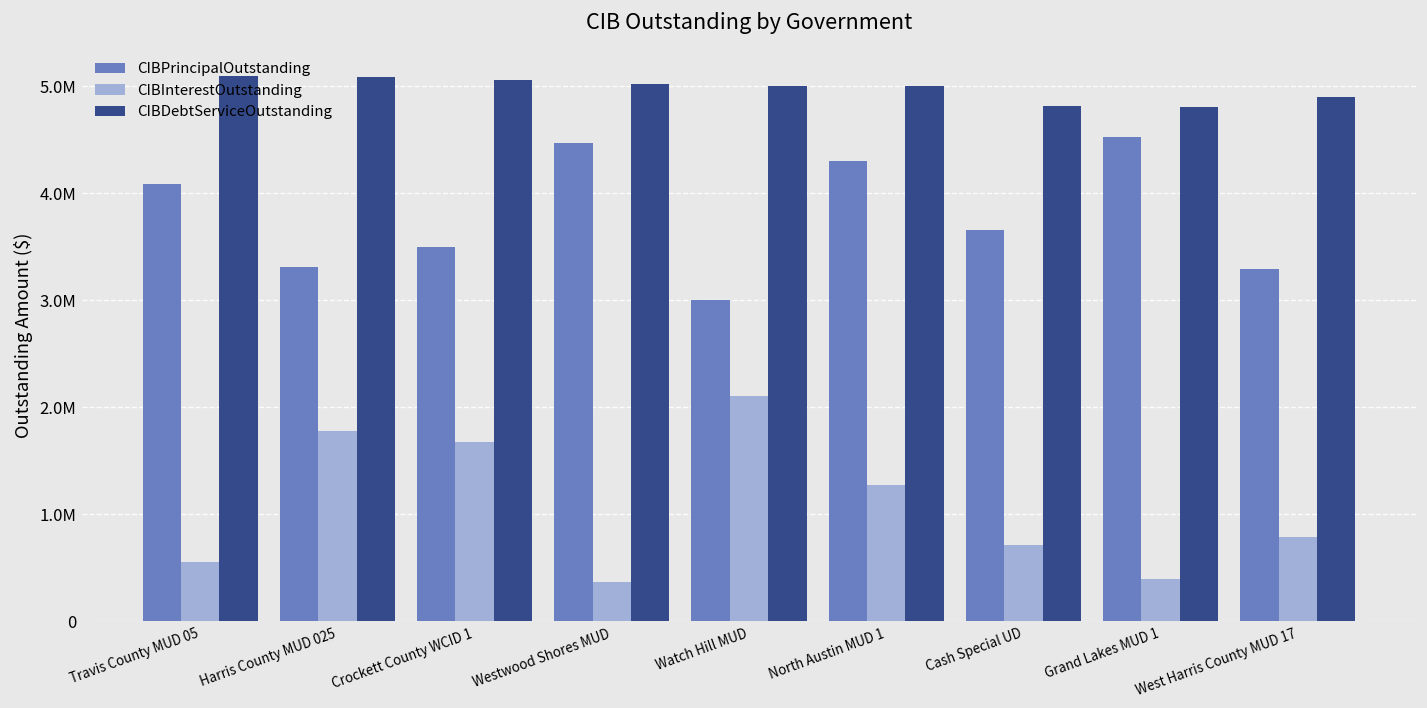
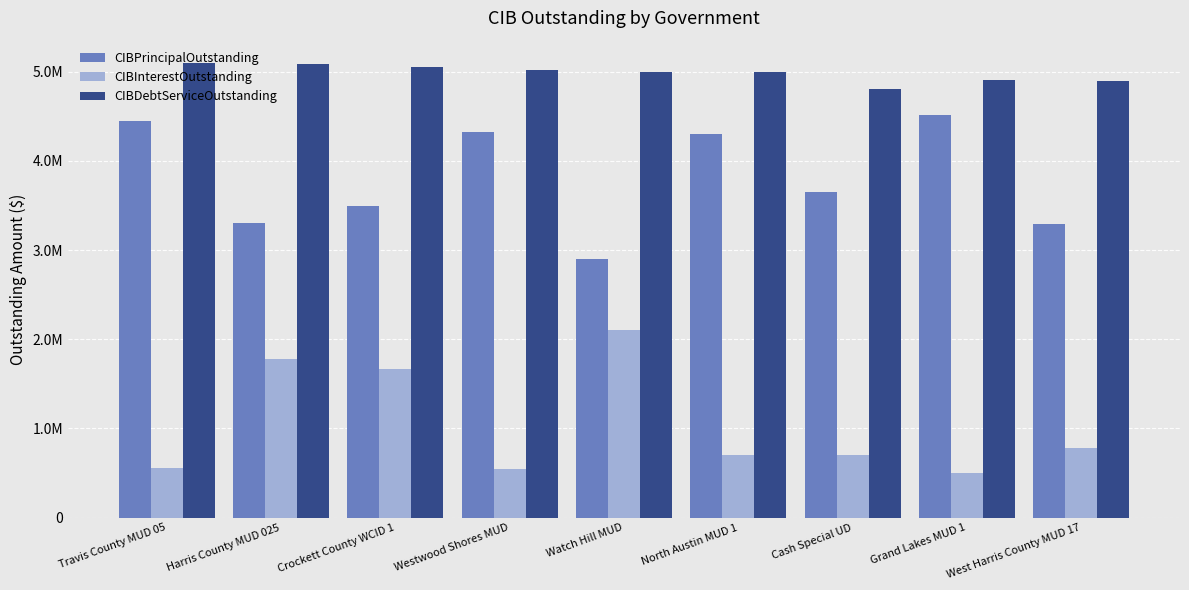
CIBPrincipalOutstanding, Travis County MUD 05: 4100000 -> 4400000
CIBPrincipalOutstanding, Westwood Shores MUD: 4500000 -> 4300000
CIBInterestOutstanding, Westwood Shores MUD: 400000 -> 500000
CIBPrincipalOutstanding, Watch Hill MUD: 3000000 -> 2900000
CIBInterestOutstanding, North Austin MUD 1: 1300000 -> 700000
CIBInterestOutstanding, Grand Lakes MUD 1: 400000 -> 500000
CIBDebtServiceOutstanding, Grand Lakes MUD 1: 4800000 -> 4900000
